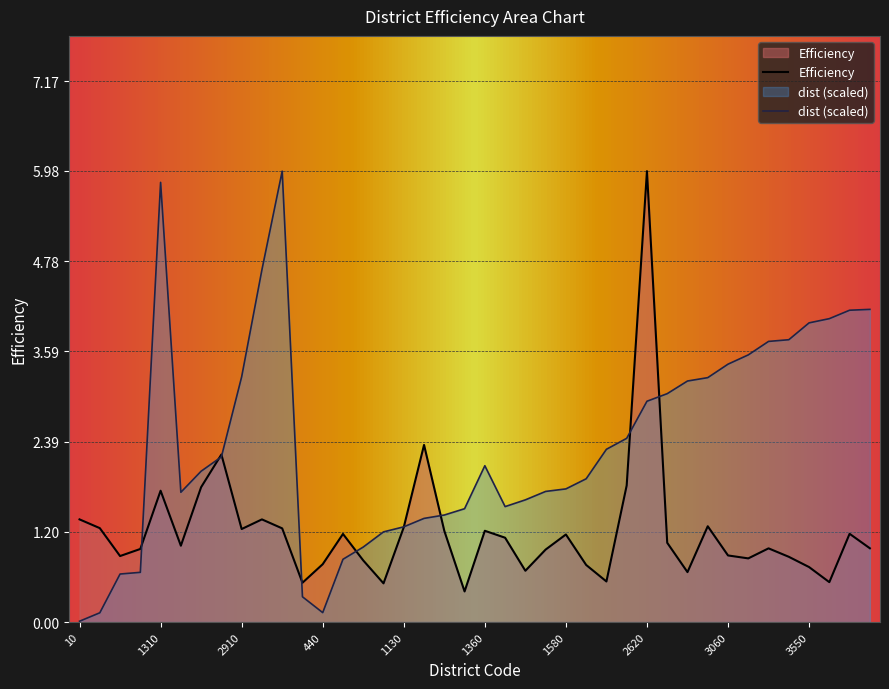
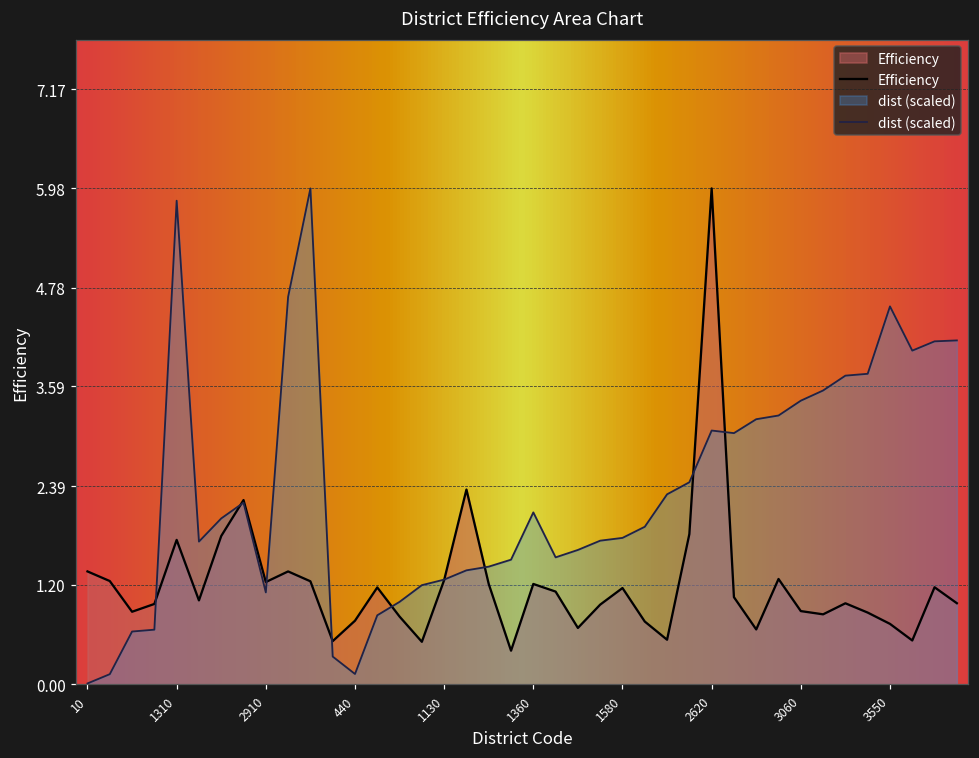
dist (scaled), 2910: 3.3 -> 1.1
dist (scaled), 2620: 2.9 -> 3.1
dist (scaled), 3550: 4.0 -> 4.6
